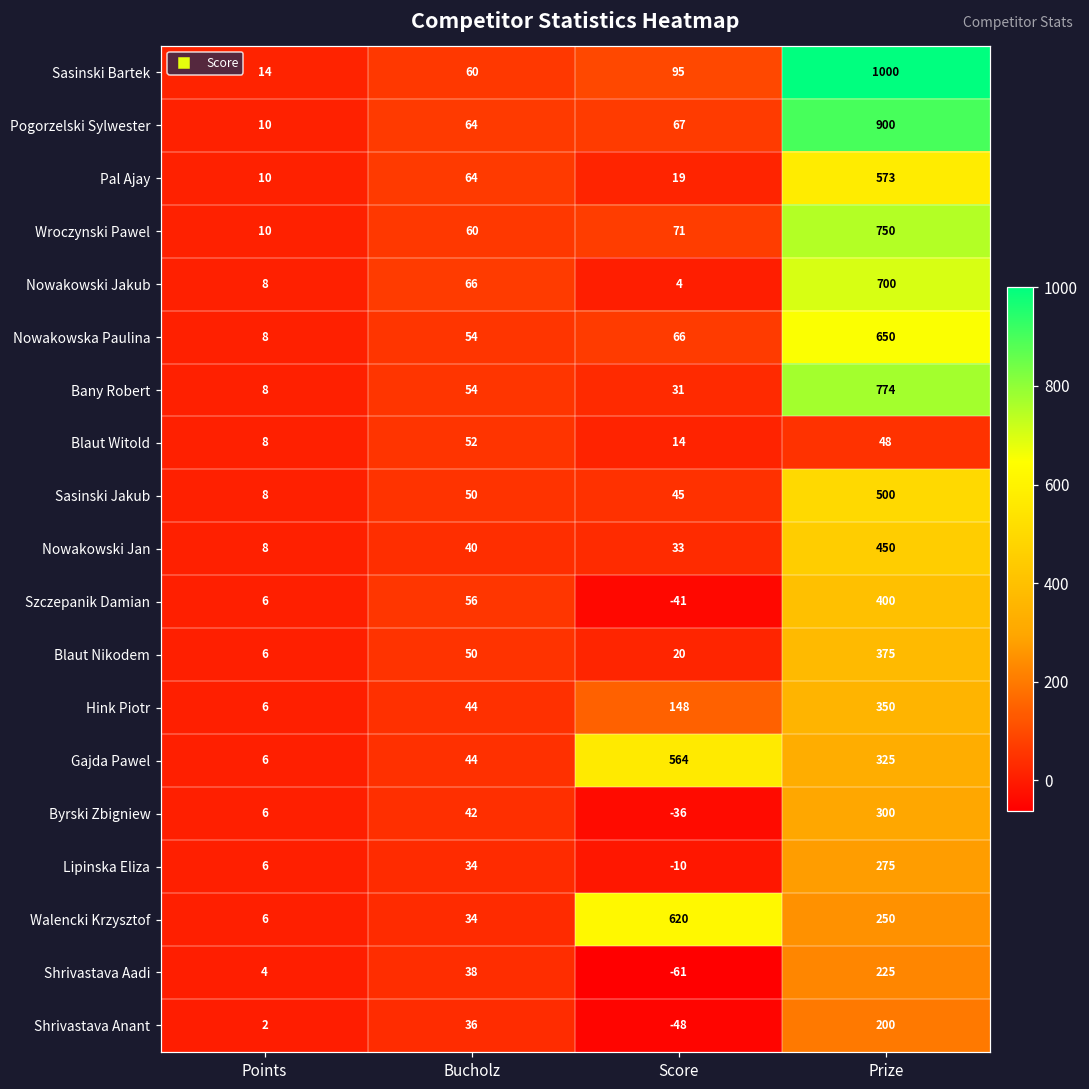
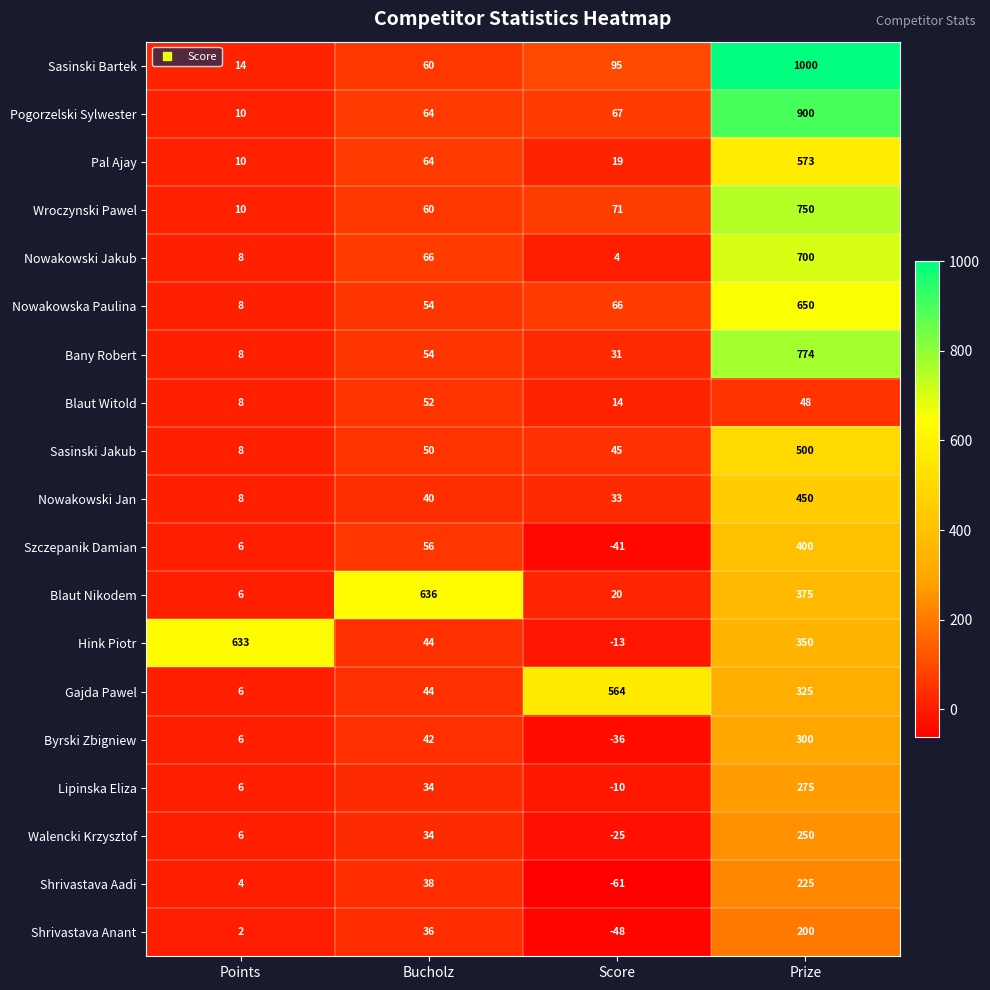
Blaut Nikodem, Bucholz: 50 -> 636
Hink Piotr, Points: 6 -> 633
Hink Piotr, Score: 148 -> -13
Walencki Krzysztof, Score: 620 -> -25
